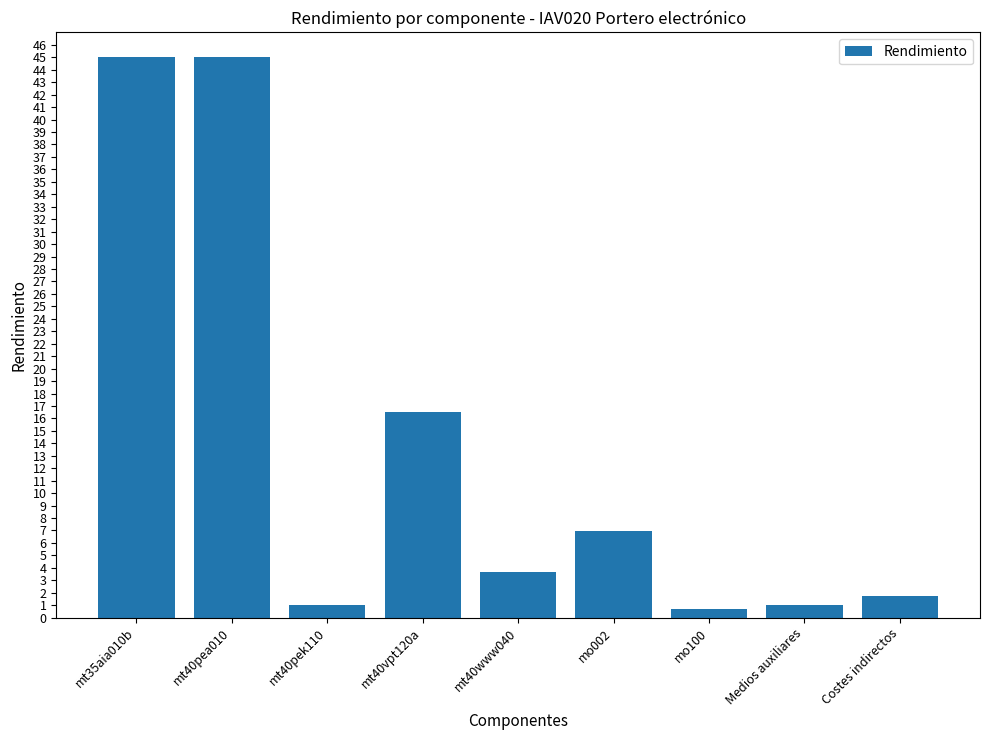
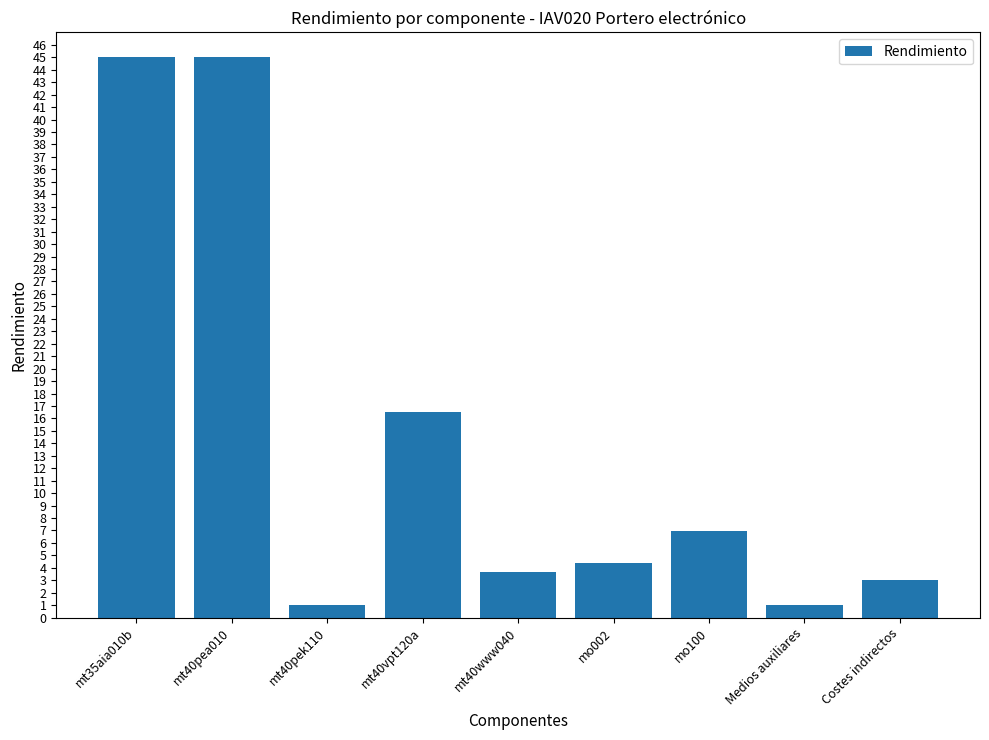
mo002: 7.0 -> 4.4
mo100: 0.7 -> 7.0
Costes indirectos: 1.7 -> 3.0
